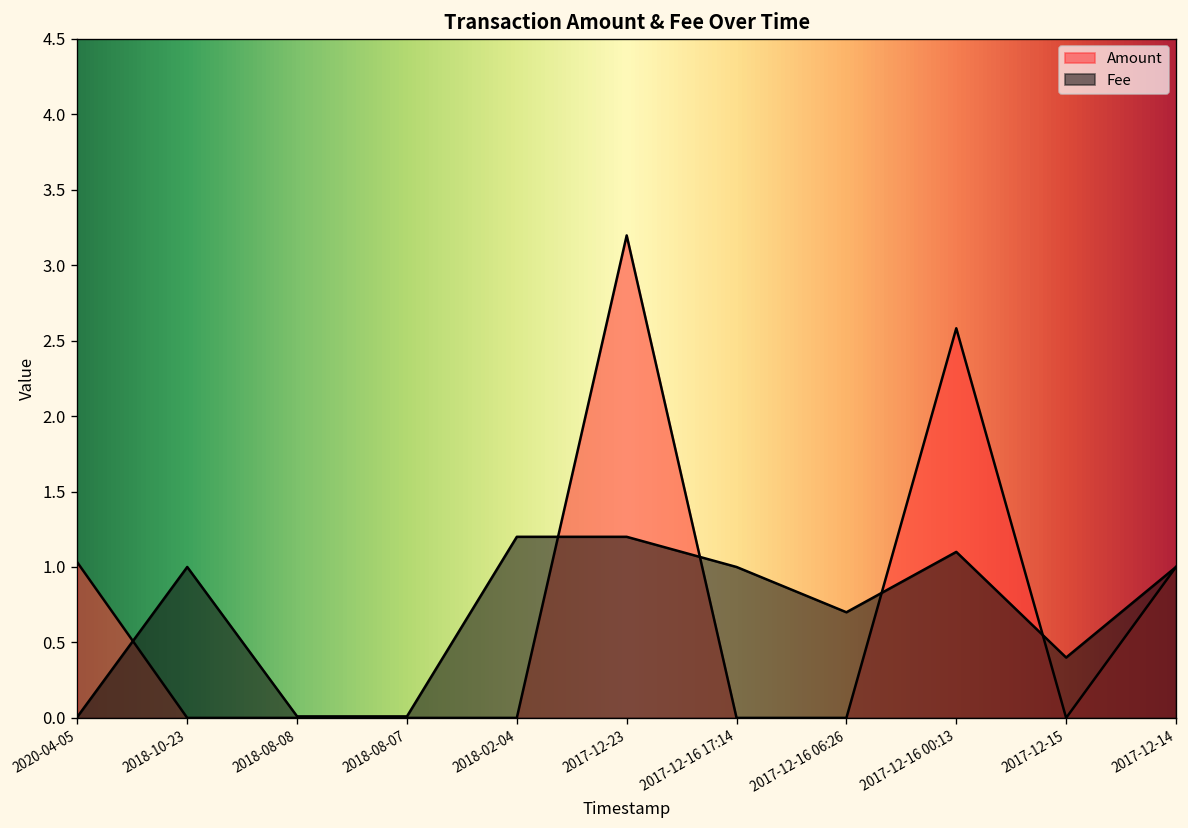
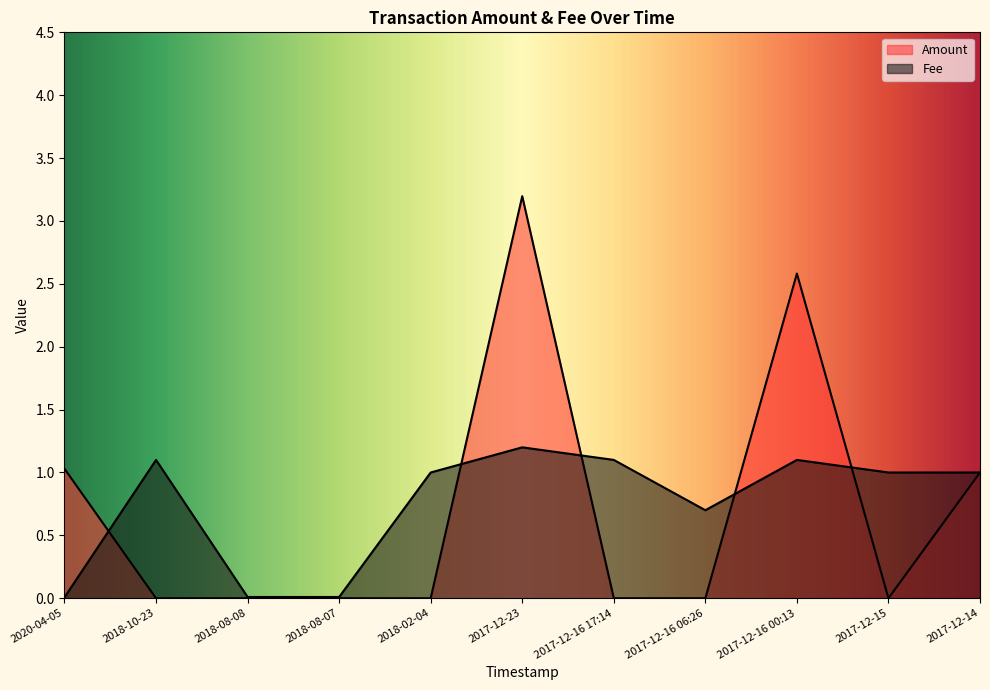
Fee, 2018-10-23: 1.0 -> 1.1
Fee, 2018-02-04: 1.2 -> 1.0
Fee, 2017-12-16 17:14: 1.0 -> 1.1
Fee, 2017-12-15: 0.4 -> 1.0
